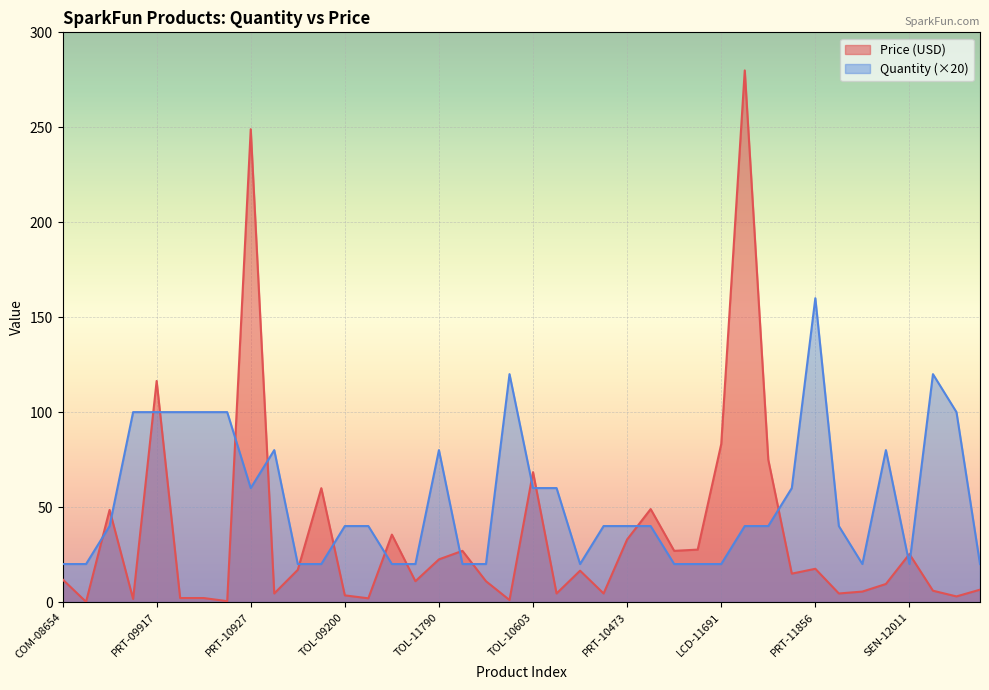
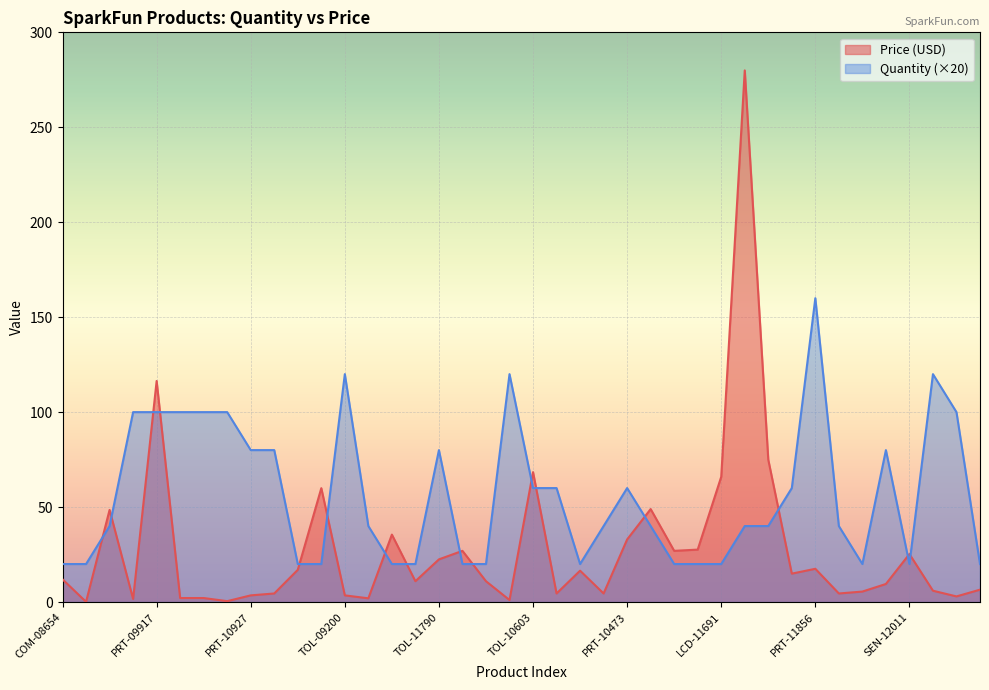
Price (USD), PRT-10927: 249 -> 4
Quantity (×20), PRT-10927: 60 -> 80
Quantity (×20), TOL-09200: 40 -> 120
Quantity (×20), PRT-10473: 40 -> 60
Price (USD), LCD-11691: 83 -> 66
